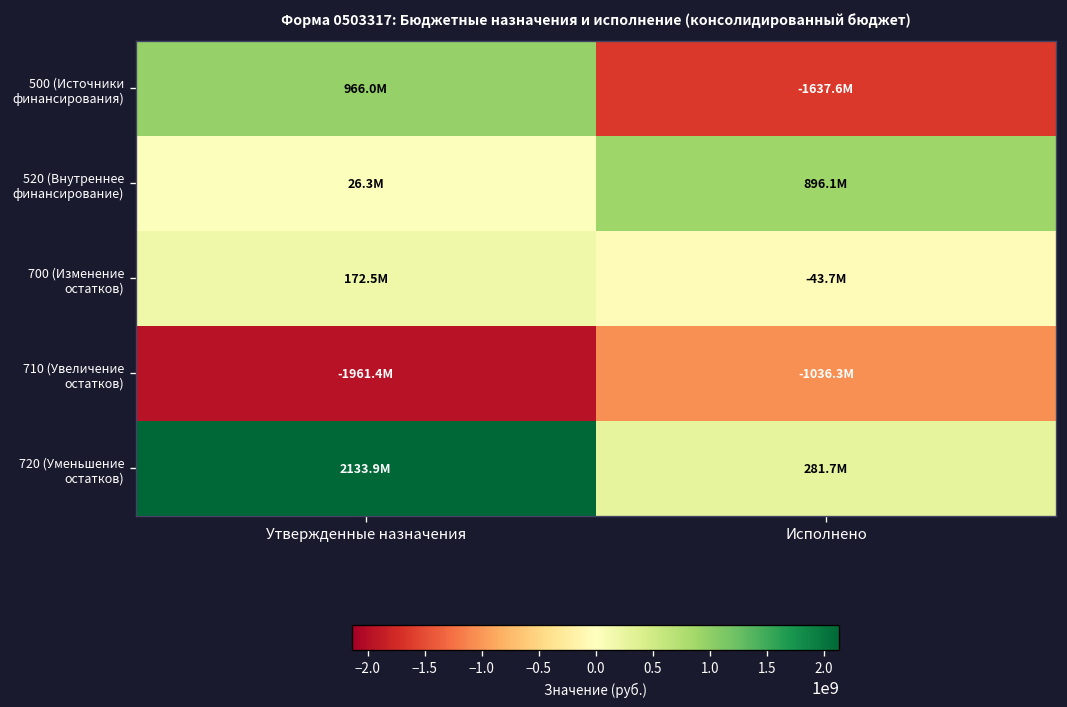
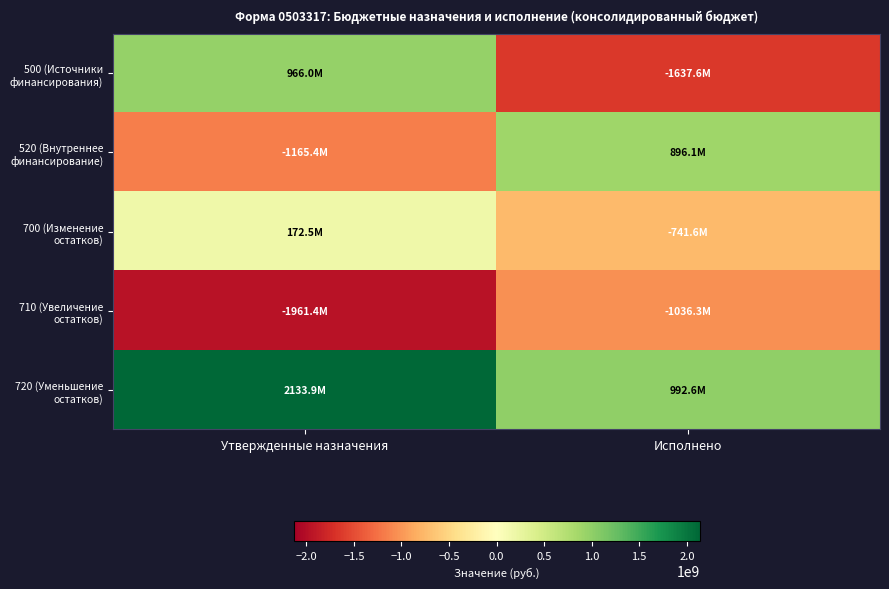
520 (Внутреннее финансирование), Утвержденные назначения: 26.3M -> -1165.4M
700 (Изменение остатков), Исполнено: -43.7M -> -741.6M
720 (Уменьшение остатков), Исполнено: 281.7M -> 992.6M
